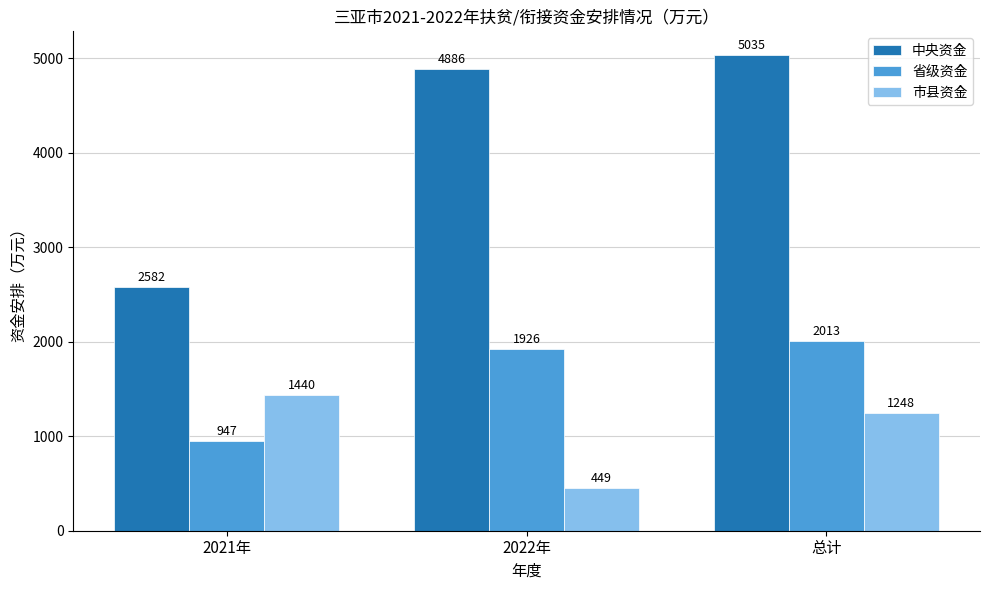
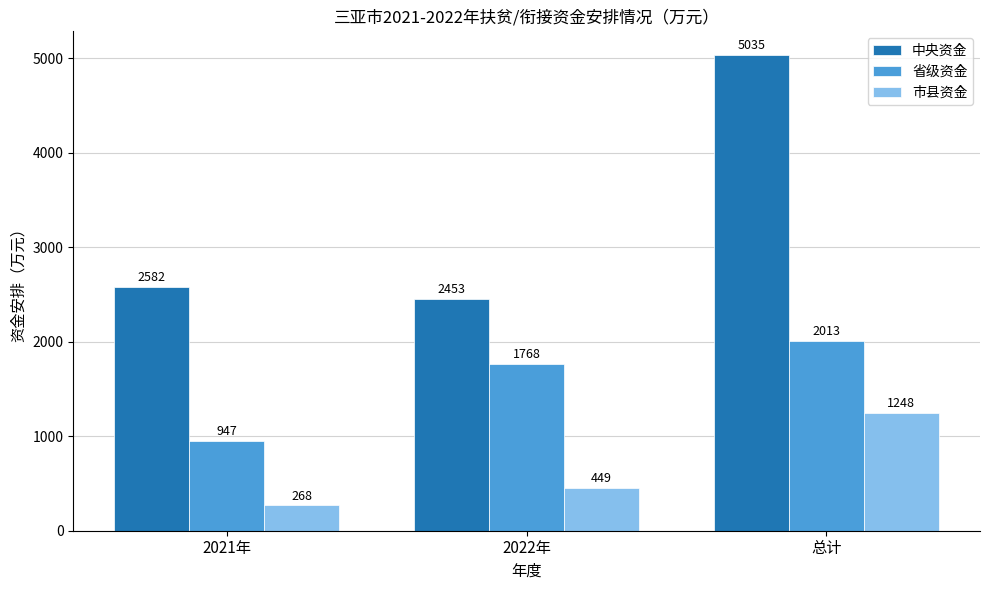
市县资金, 2021年: 1440 -> 268
中央资金, 2022年: 4886 -> 2453
省级资金, 2022年: 1926 -> 1768
